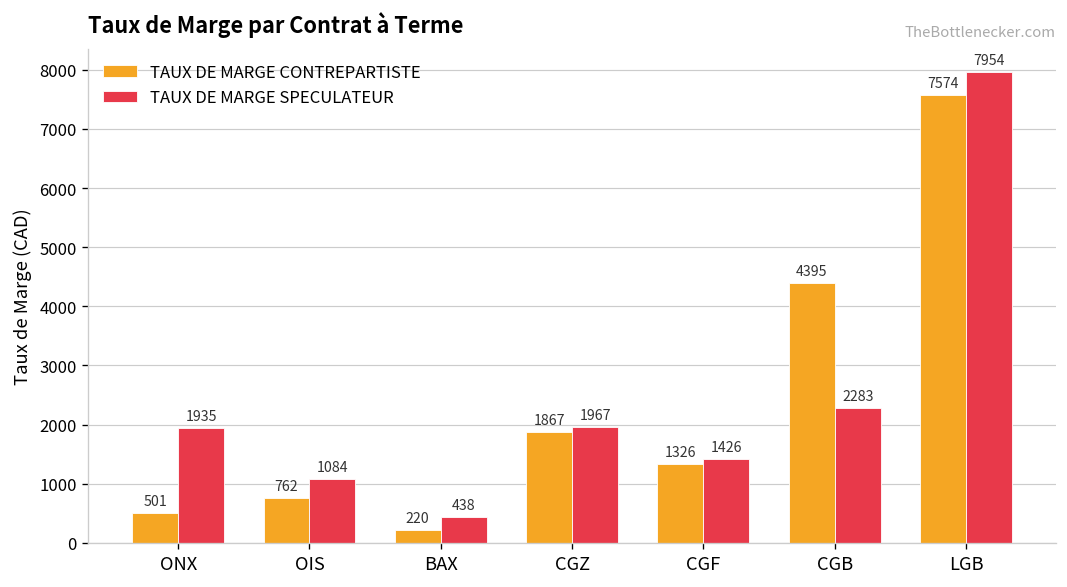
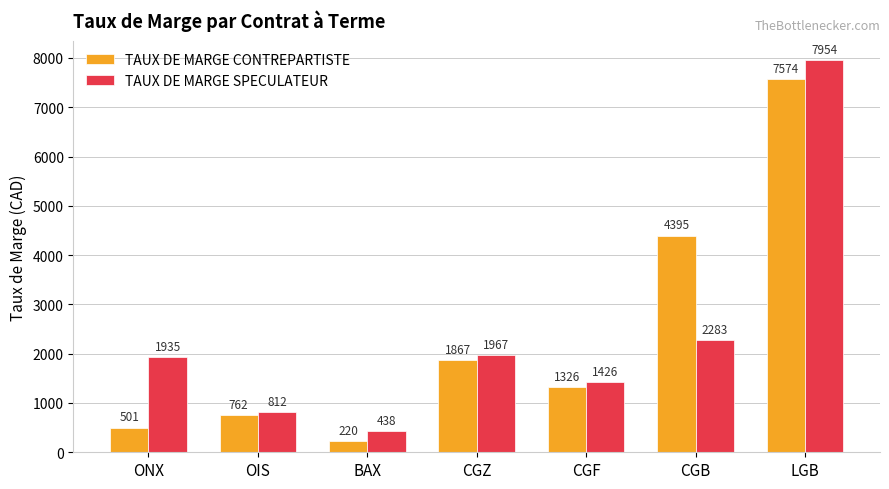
TAUX DE MARGE SPECULATEUR, OIS: 1084 -> 812
